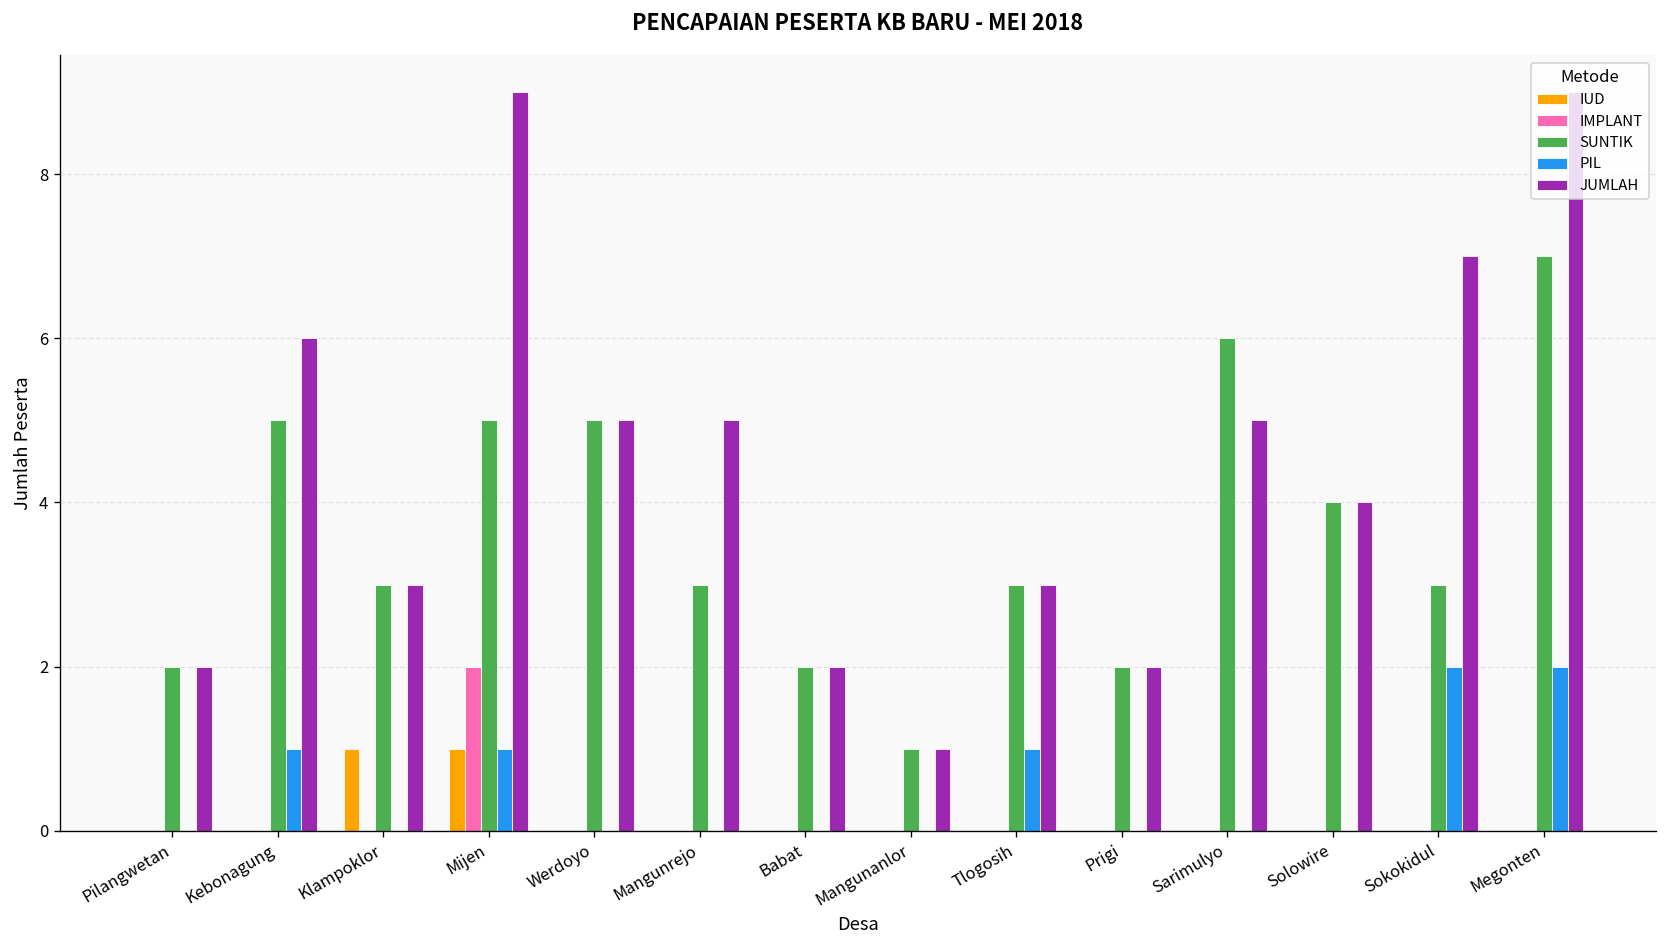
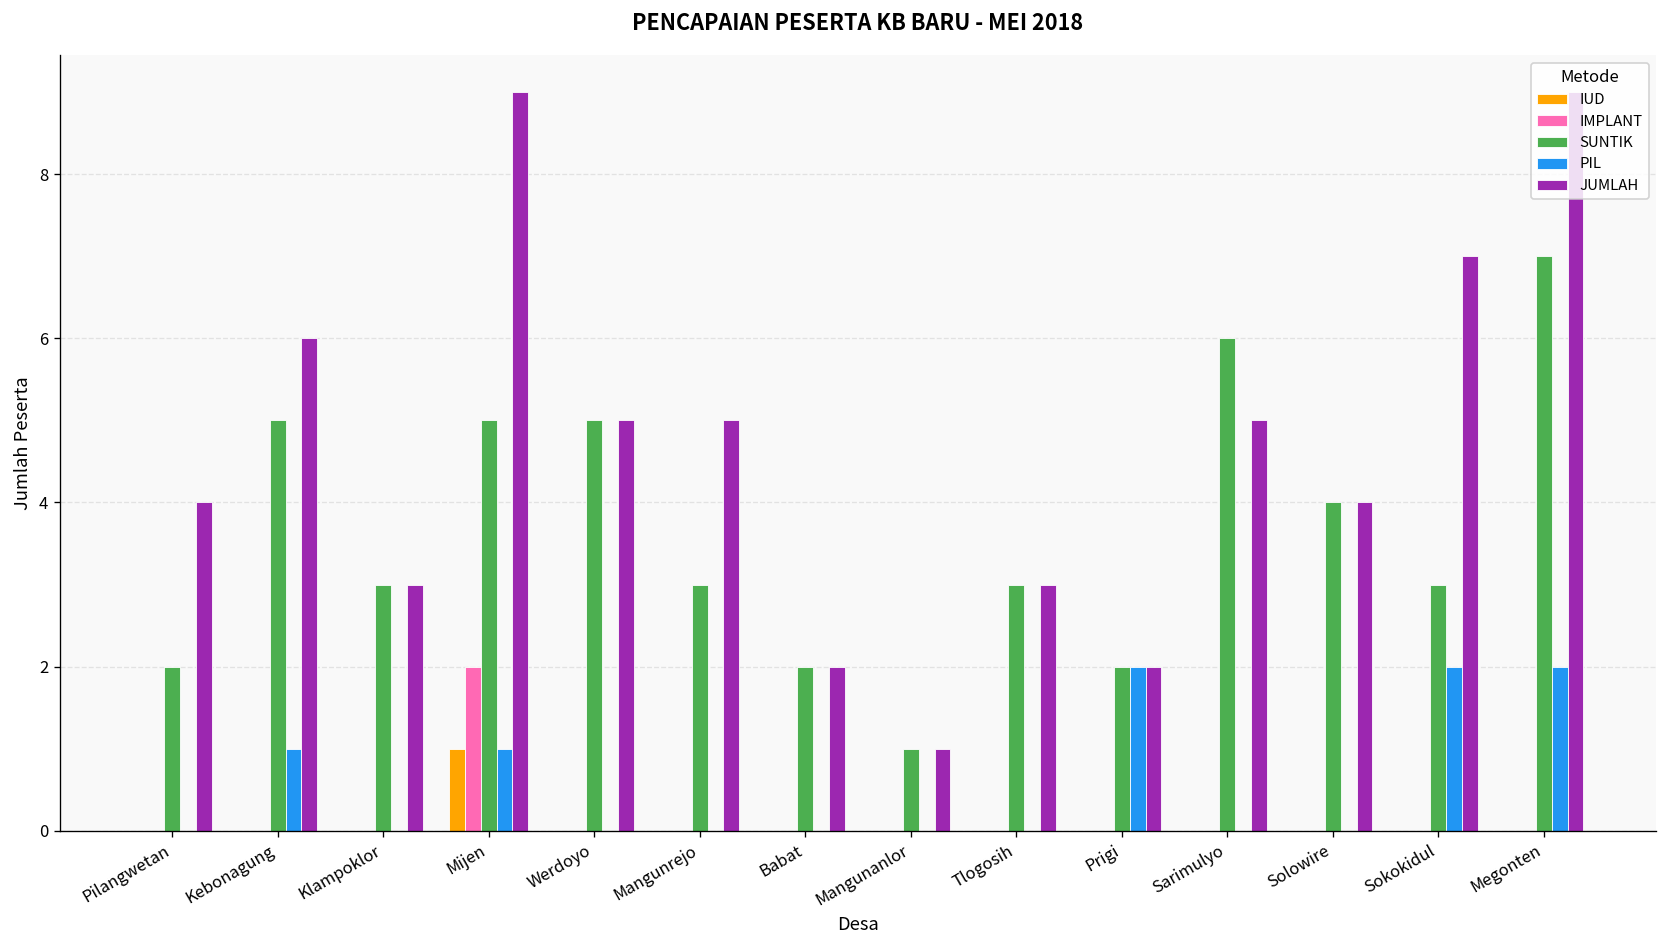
JUMLAH, Pilangwetan: 2 -> 4
IUD, Klampoklor: 1 -> 0
PIL, Tlogosih: 1 -> 0
PIL, Prigi: 0 -> 2
